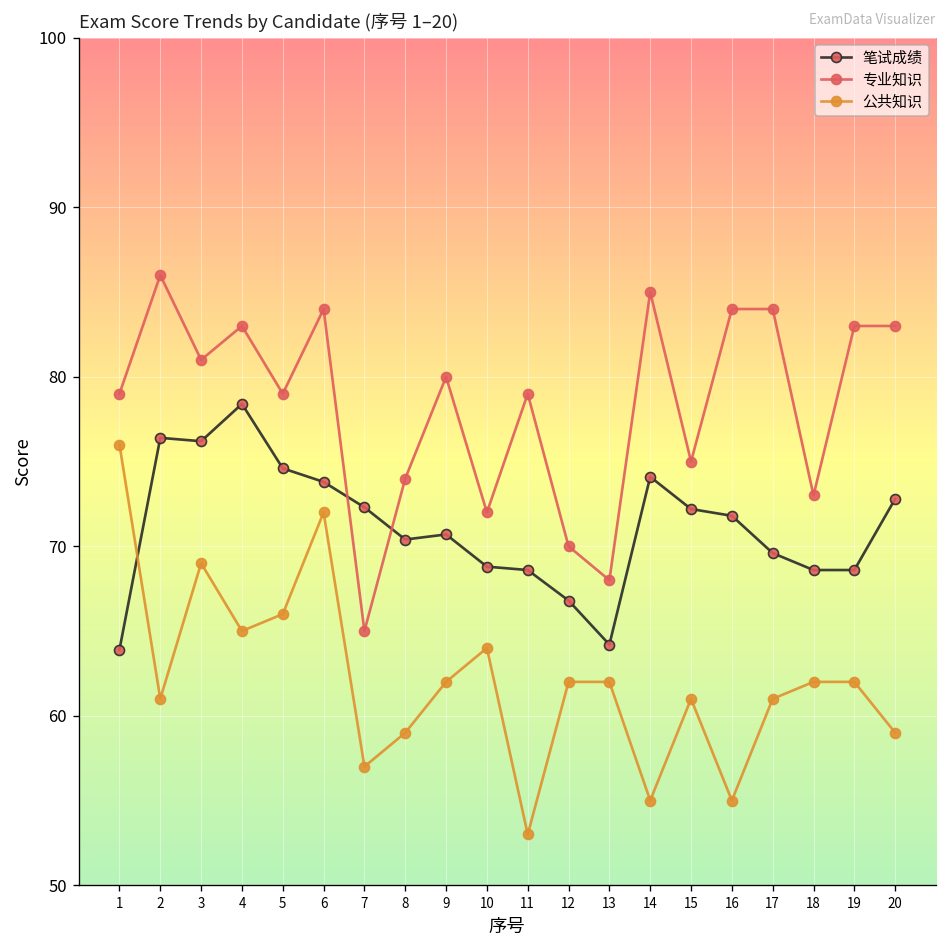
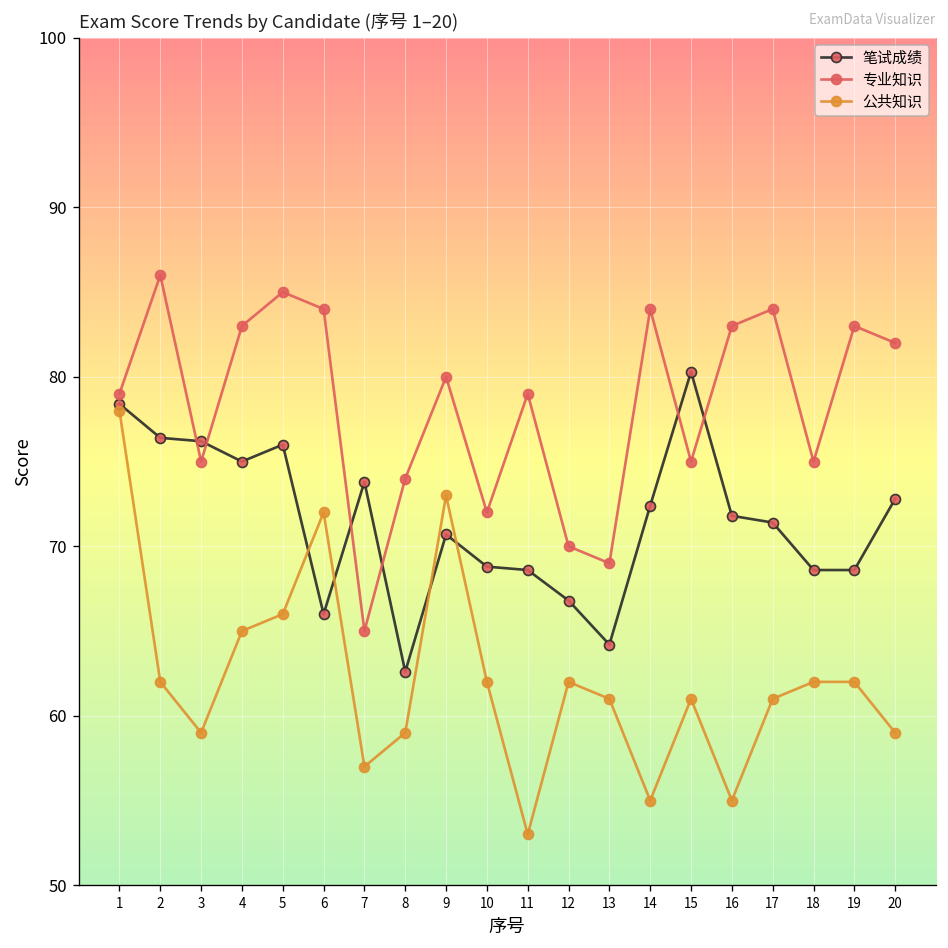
笔试成绩, 1: 63.9 -> 78.4
公共知识, 1: 76 -> 78
公共知识, 2: 61 -> 62
专业知识, 3: 81 -> 75
公共知识, 3: 69 -> 59
笔试成绩, 4: 78.4 -> 75.0
笔试成绩, 5: 74.6 -> 76.0
专业知识, 5: 79 -> 85
笔试成绩, 6: 73.8 -> 66.0
笔试成绩, 7: 72.3 -> 73.8
笔试成绩, 8: 70.4 -> 62.6
公共知识, 9: 62 -> 73
公共知识, 10: 64 -> 62
专业知识, 13: 68 -> 69
公共知识, 13: 62 -> 61
笔试成绩, 14: 74.1 -> 72.4
专业知识, 14: 85 -> 84
笔试成绩, 15: 72.2 -> 80.3
专业知识, 16: 84 -> 83
笔试成绩, 17: 69.6 -> 71.4
专业知识, 18: 73 -> 75
专业知识, 20: 83 -> 82
